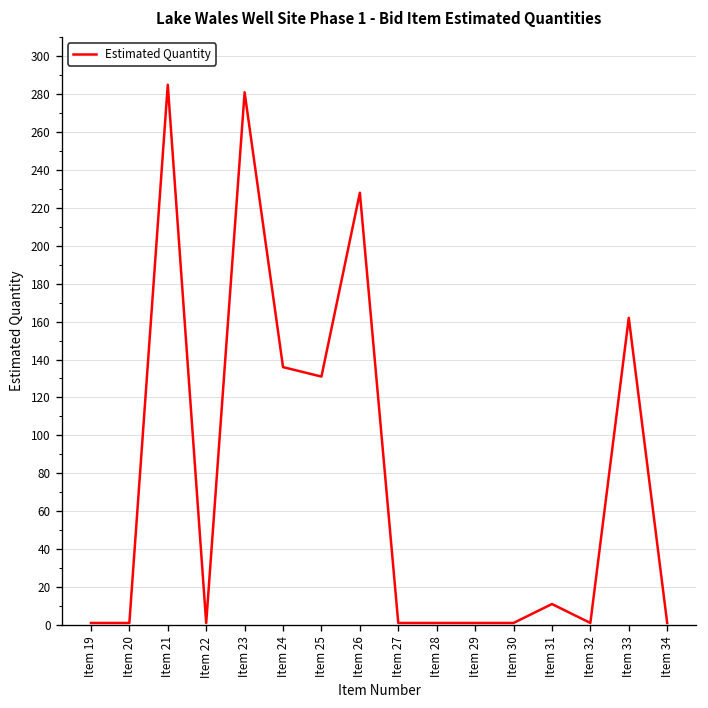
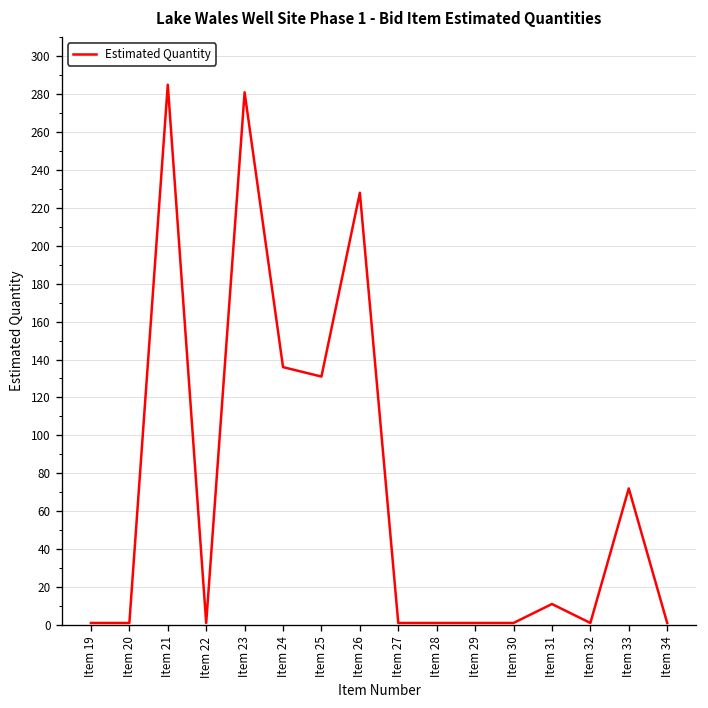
Item 33: 162 -> 72
